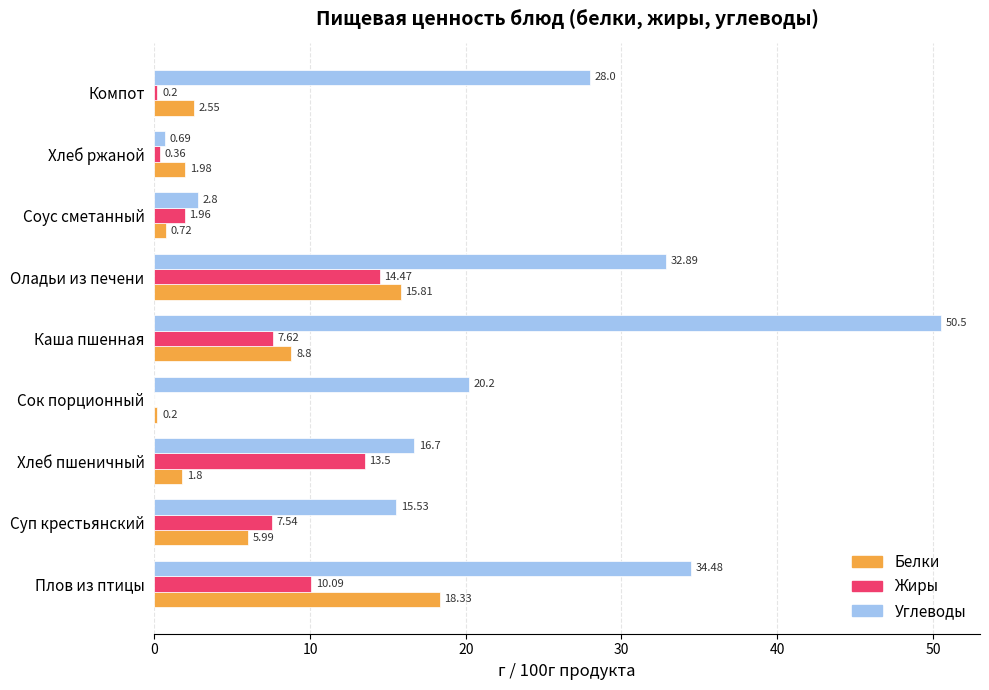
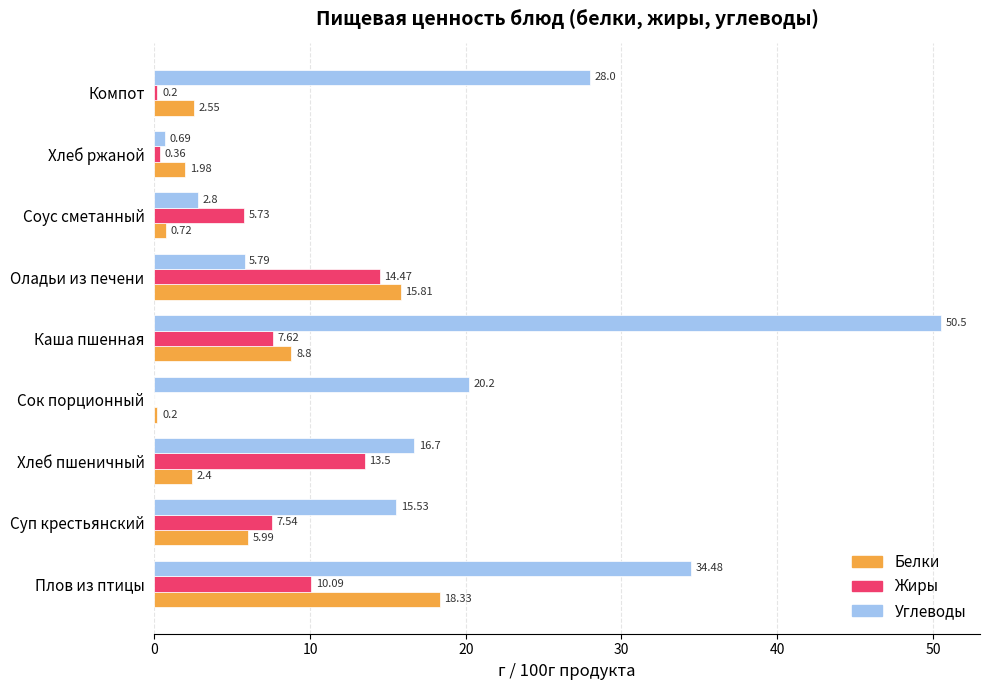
Жиры, Соус сметанный: 1.96 -> 5.73
Углеводы, Оладьи из печени: 32.89 -> 5.79
Белки, Хлеб пшеничный: 1.8 -> 2.4
